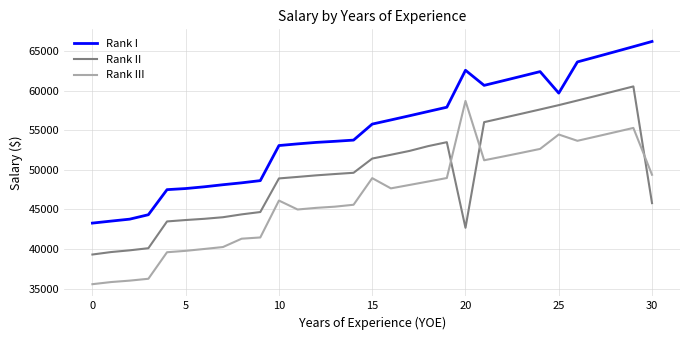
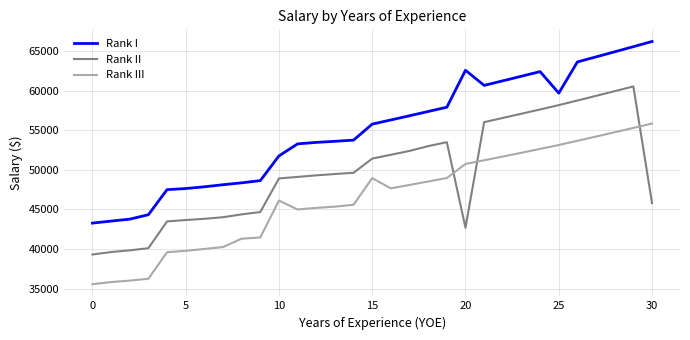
Rank I, 10: 53000 -> 52000
Rank III, 20: 59000 -> 51000
Rank III, 25: 54000 -> 53000
Rank III, 30: 49000 -> 56000
